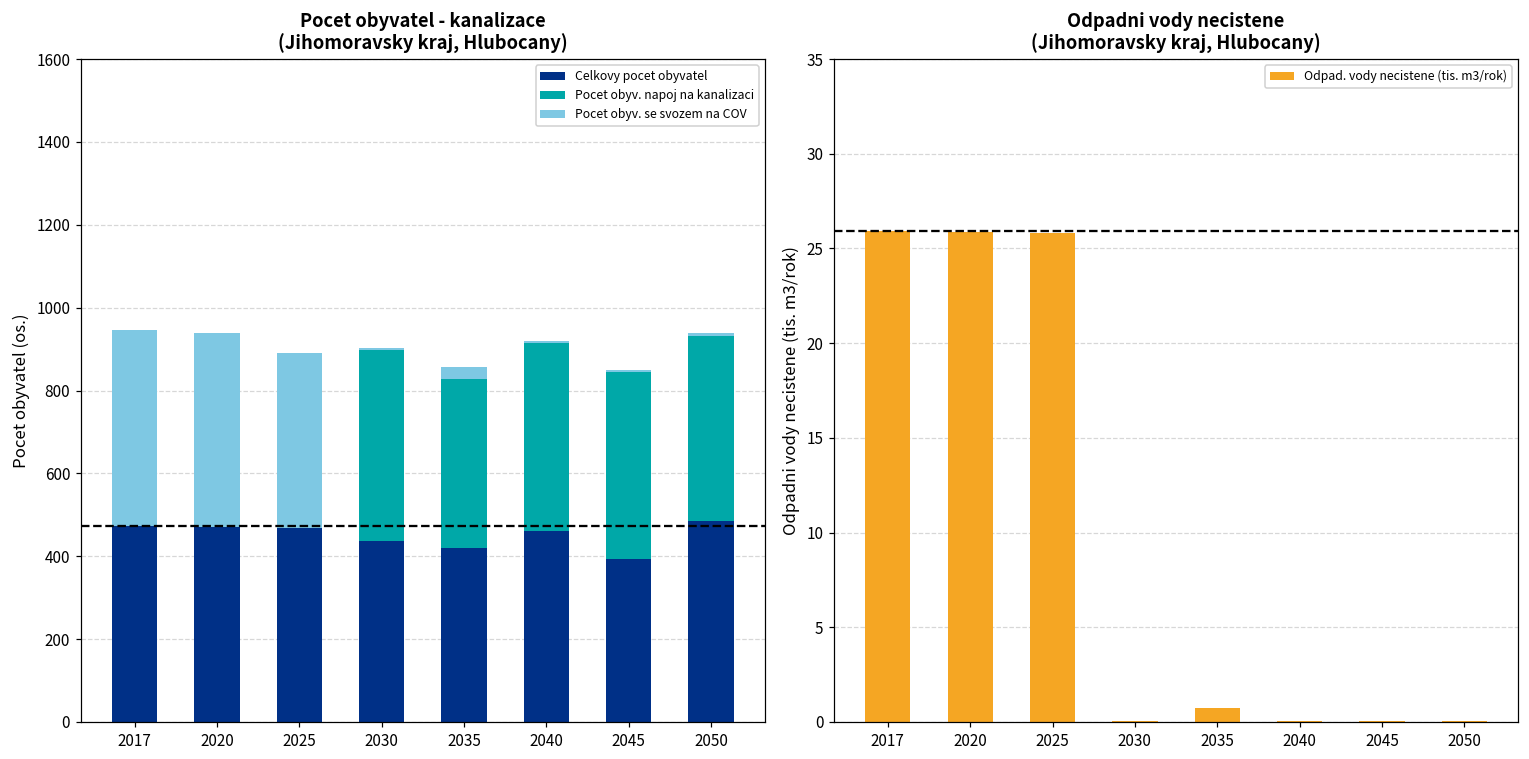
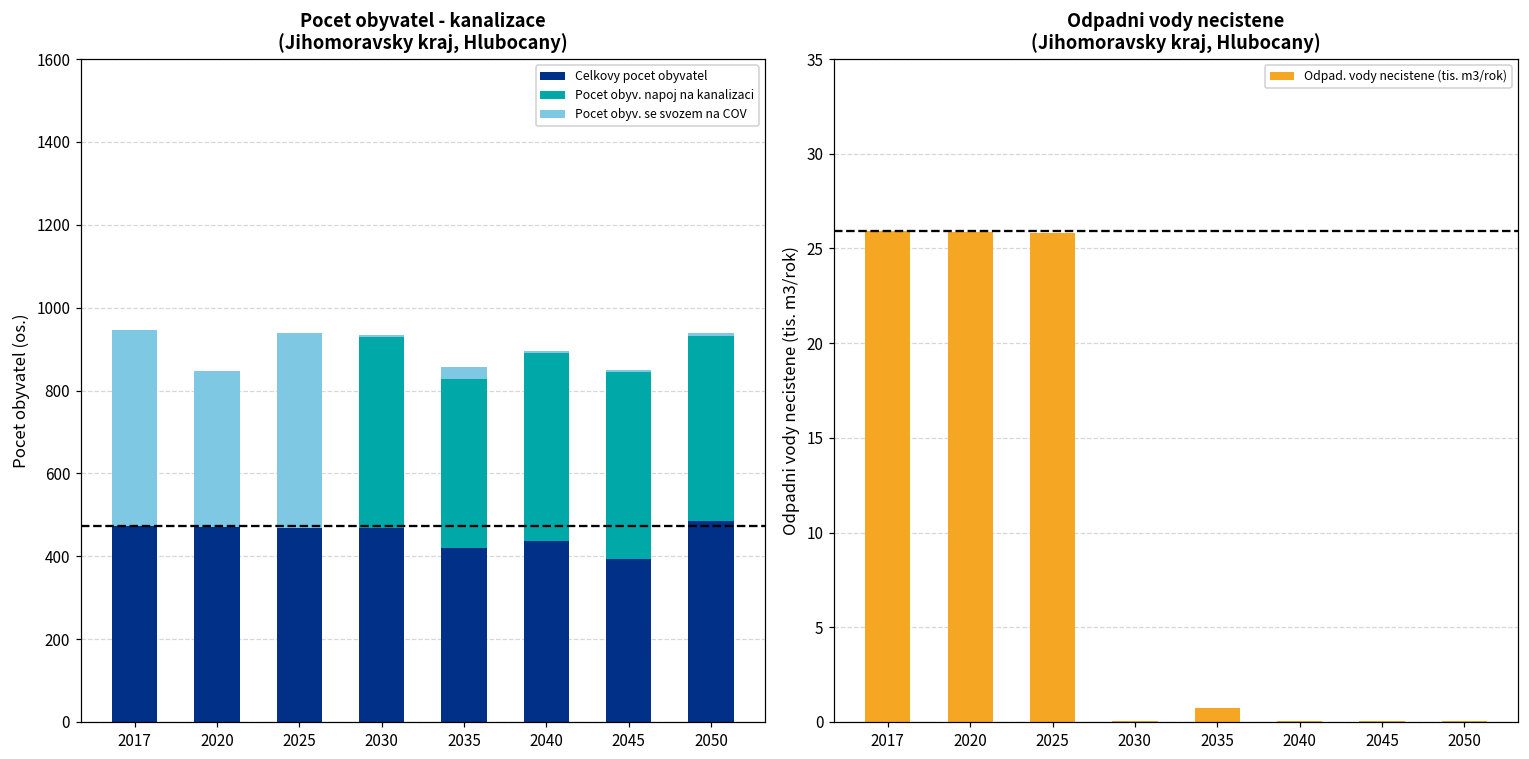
Pocet obyvatel - kanalizace (Jihomoravsky kraj, Hlubocany), Pocet obyv. se svozem na COV, 2020: 470 -> 380
Pocet obyvatel - kanalizace (Jihomoravsky kraj, Hlubocany), Pocet obyv. se svozem na COV, 2025: 420 -> 470
Pocet obyvatel - kanalizace (Jihomoravsky kraj, Hlubocany), Celkovy pocet obyvatel, 2030: 440 -> 470
Pocet obyvatel - kanalizace (Jihomoravsky kraj, Hlubocany), Celkovy pocet obyvatel, 2040: 460 -> 440
